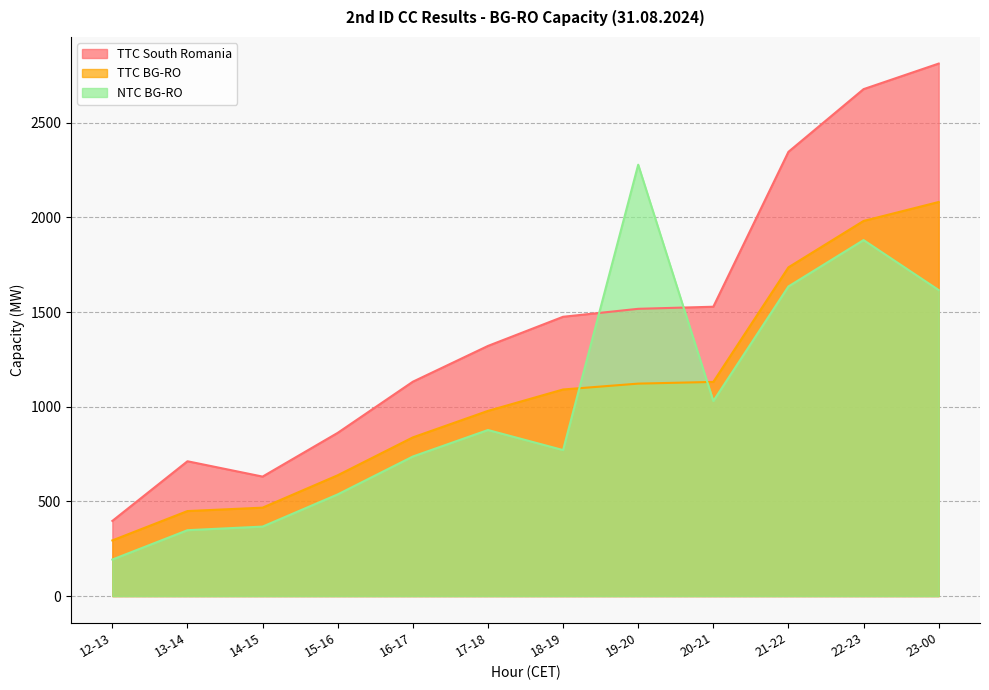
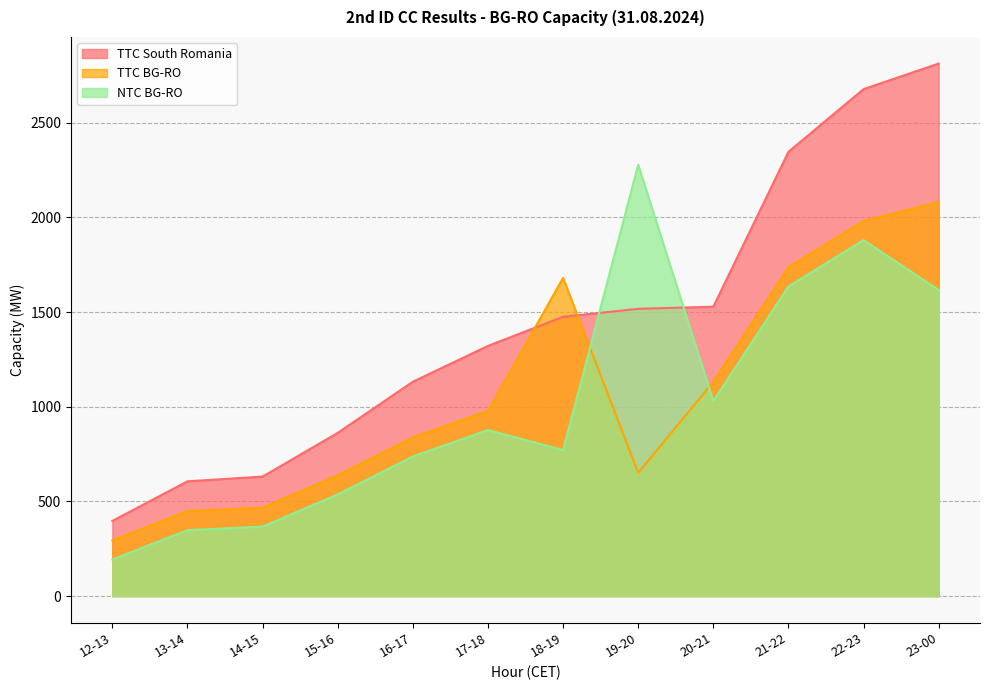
TTC South Romania, 13-14: 710 -> 610
TTC BG-RO, 18-19: 1090 -> 1680
TTC BG-RO, 19-20: 1120 -> 650
